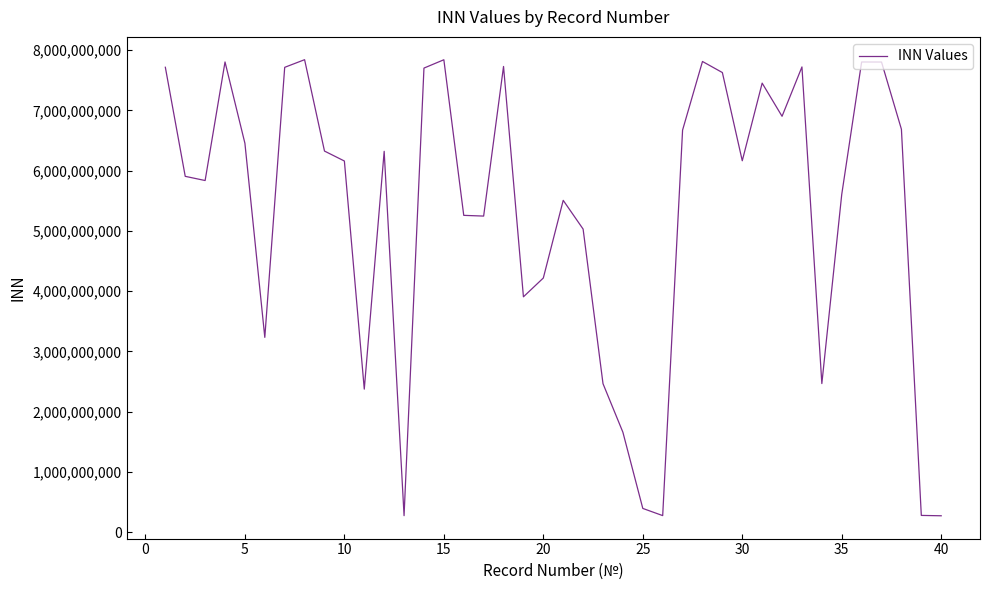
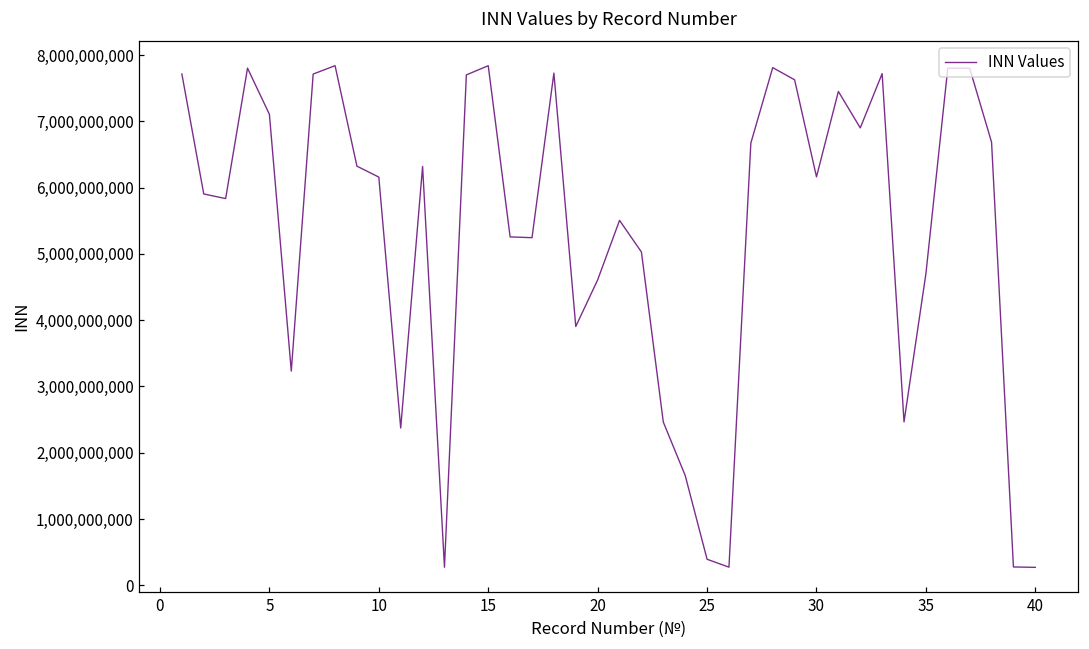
5: 6,500,000,000 -> 7,100,000,000
20: 4,200,000,000 -> 4,600,000,000
35: 5,600,000,000 -> 4,700,000,000
